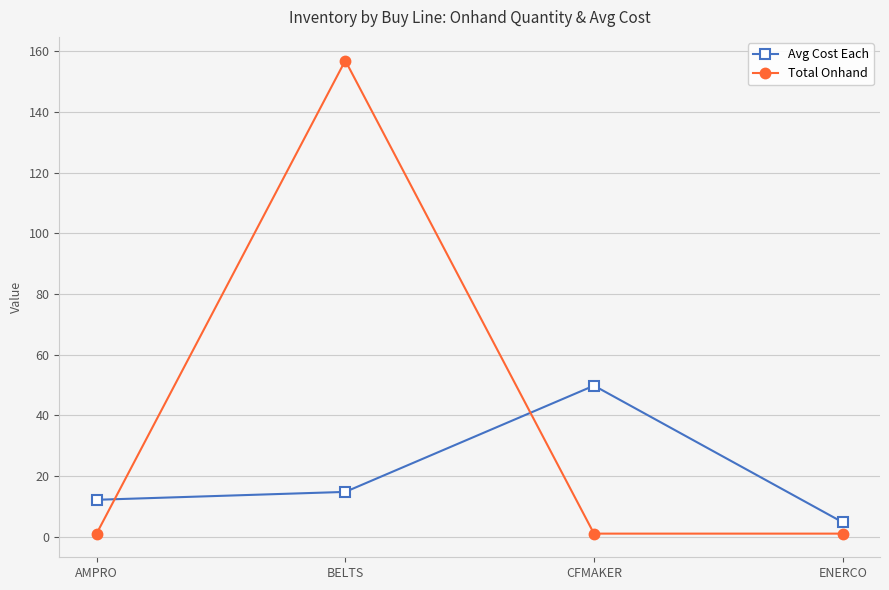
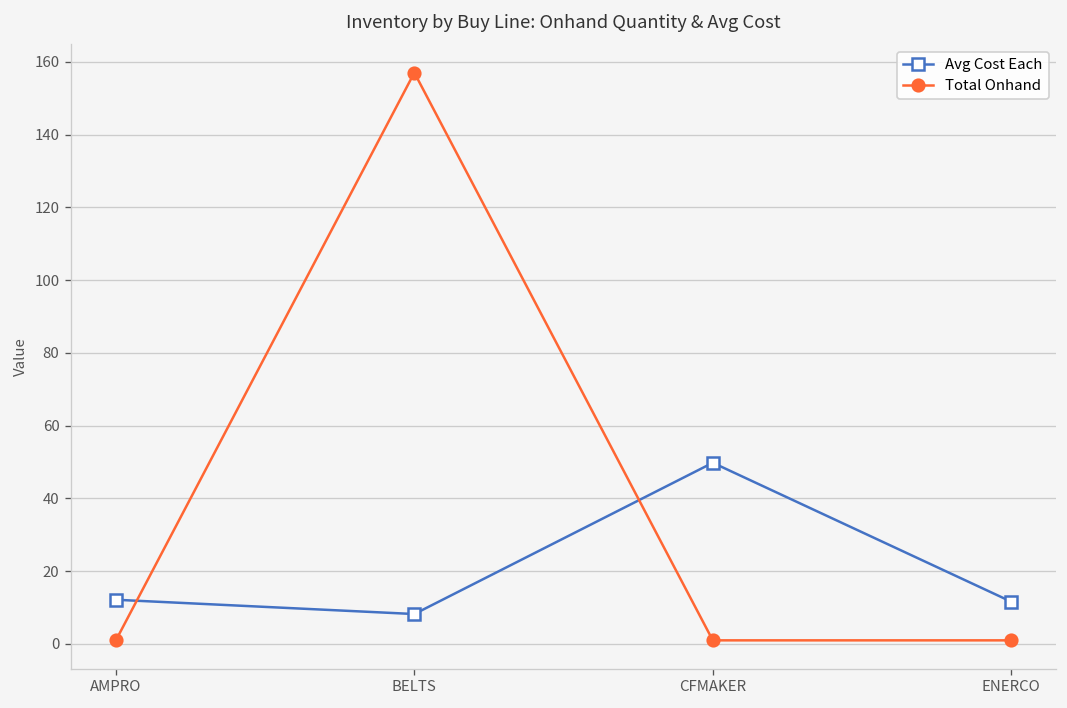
Avg Cost Each, BELTS: 15 -> 8
Avg Cost Each, ENERCO: 5 -> 12
